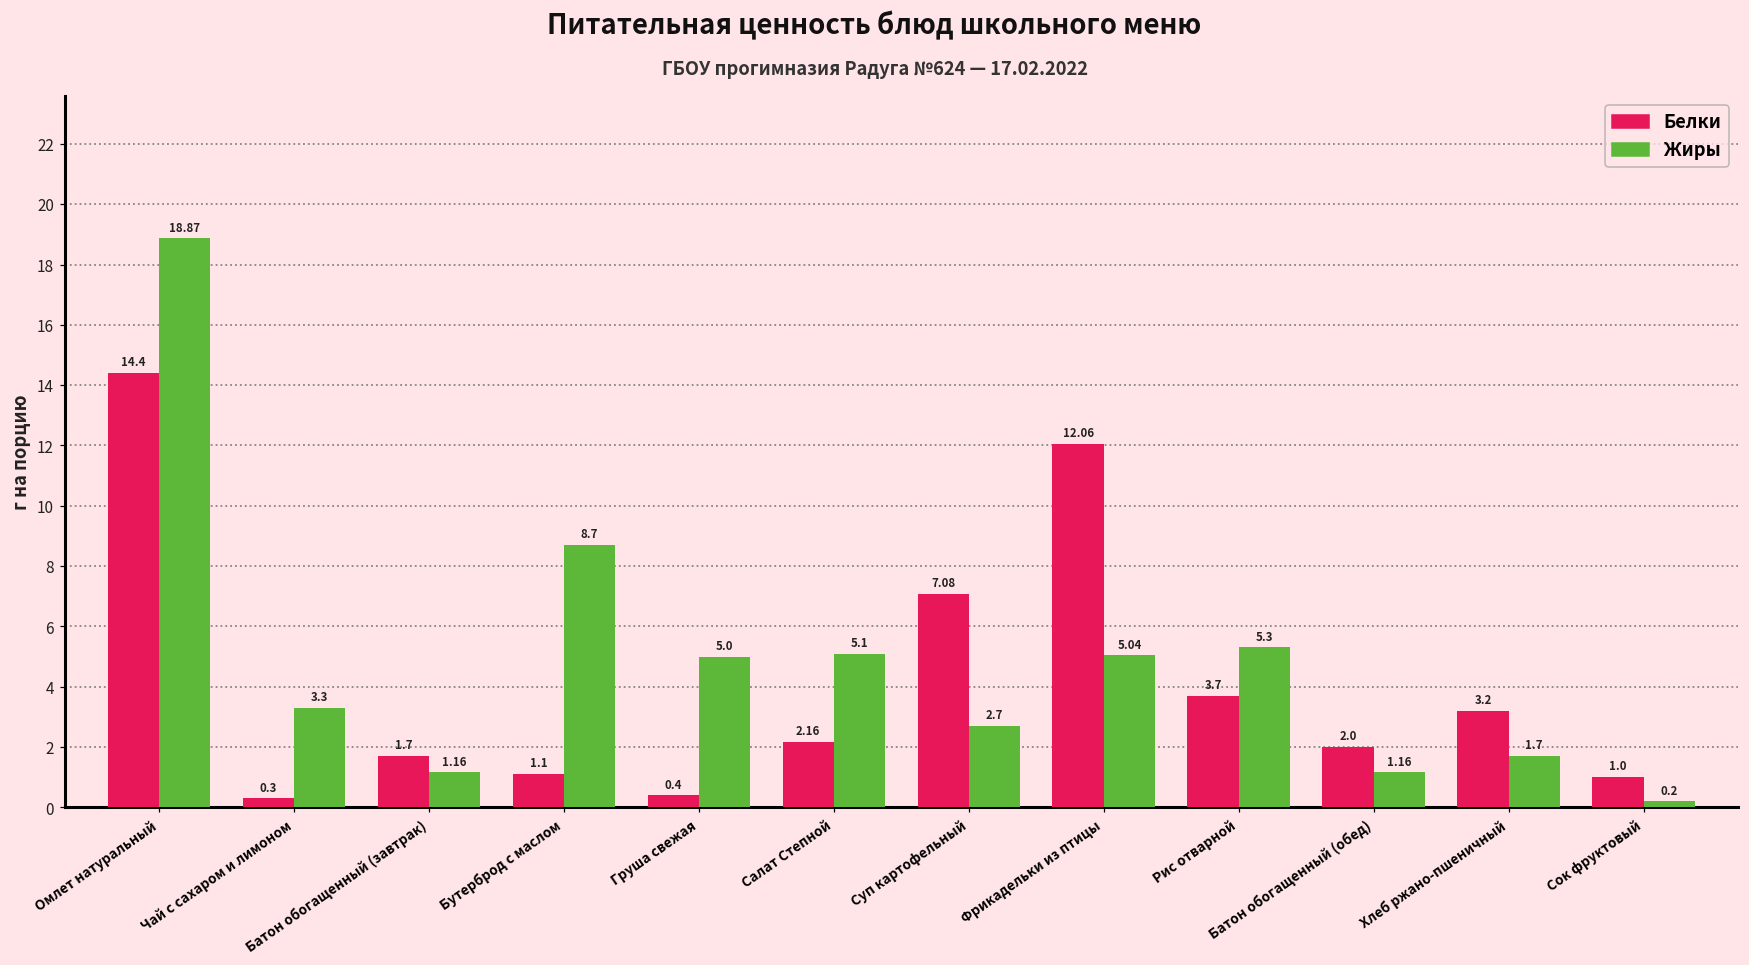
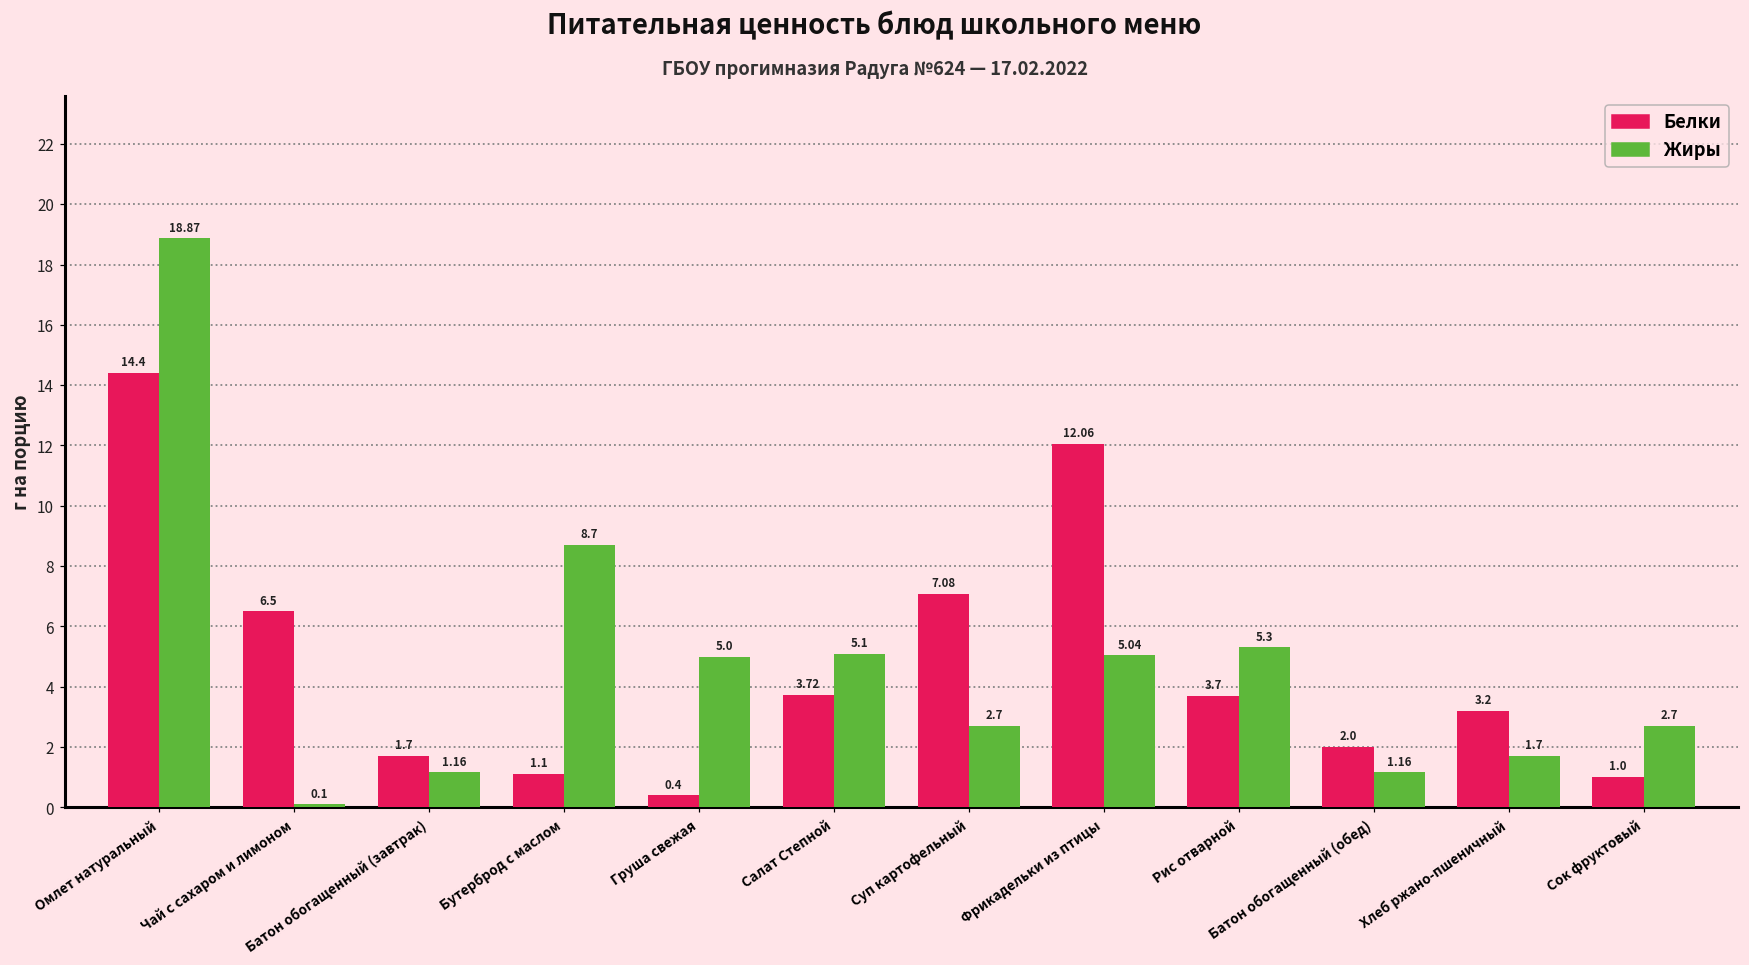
Белки, Чай с сахаром и лимоном: 0.3 -> 6.5
Жиры, Чай с сахаром и лимоном: 3.3 -> 0.1
Белки, Салат Степной: 2.16 -> 3.72
Жиры, Сок фруктовый: 0.2 -> 2.7
